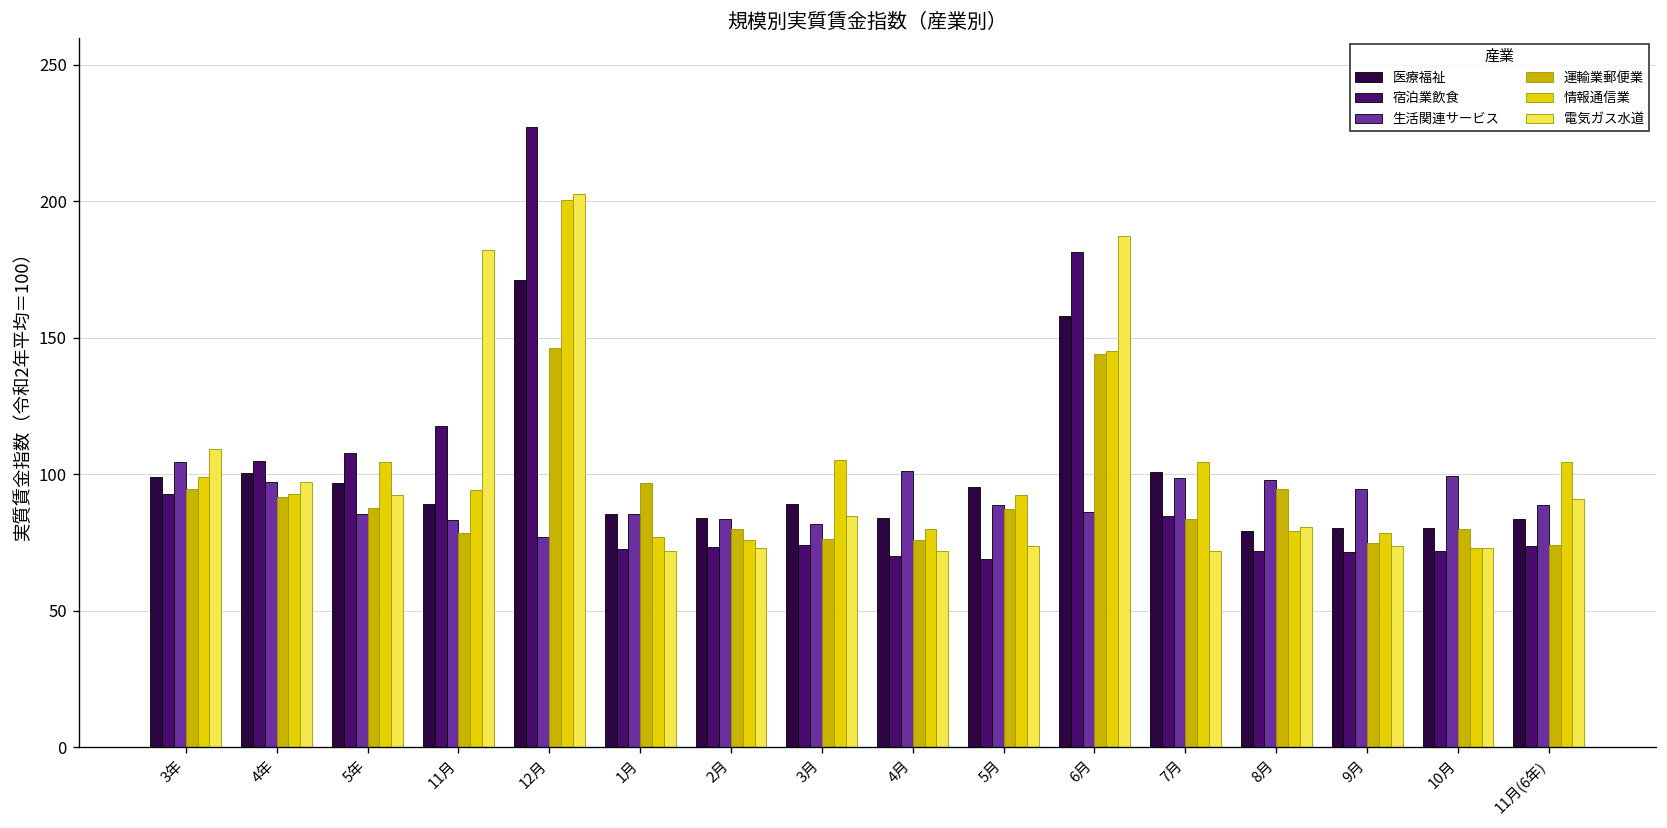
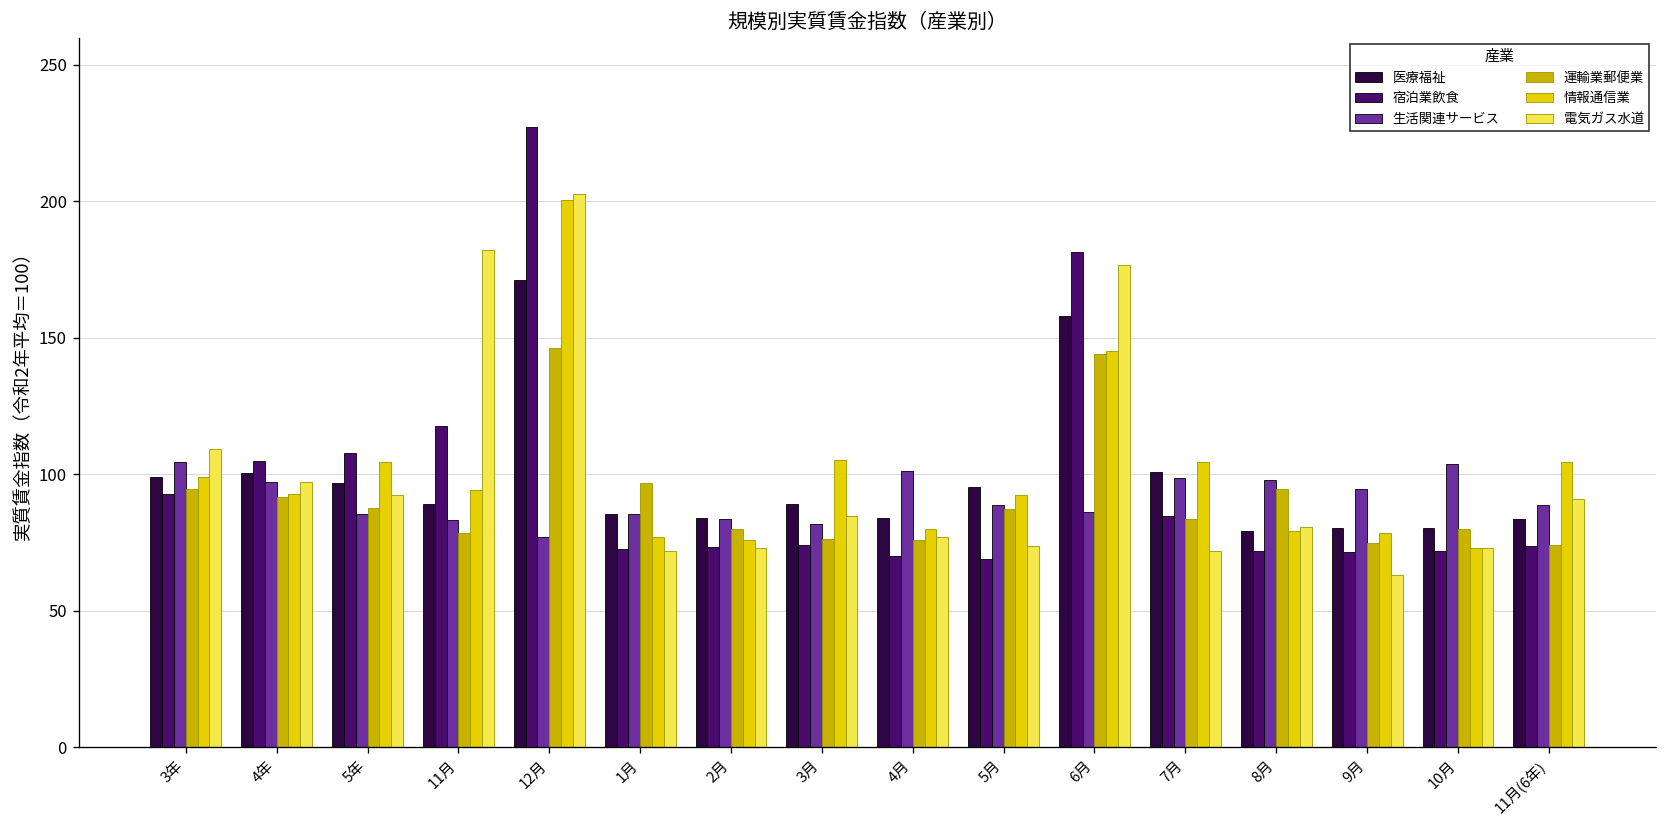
電気ガス水道, 4月: 72 -> 77
電気ガス水道, 6月: 187 -> 177
電気ガス水道, 9月: 74 -> 63
生活関連サービス, 10月: 99 -> 104
